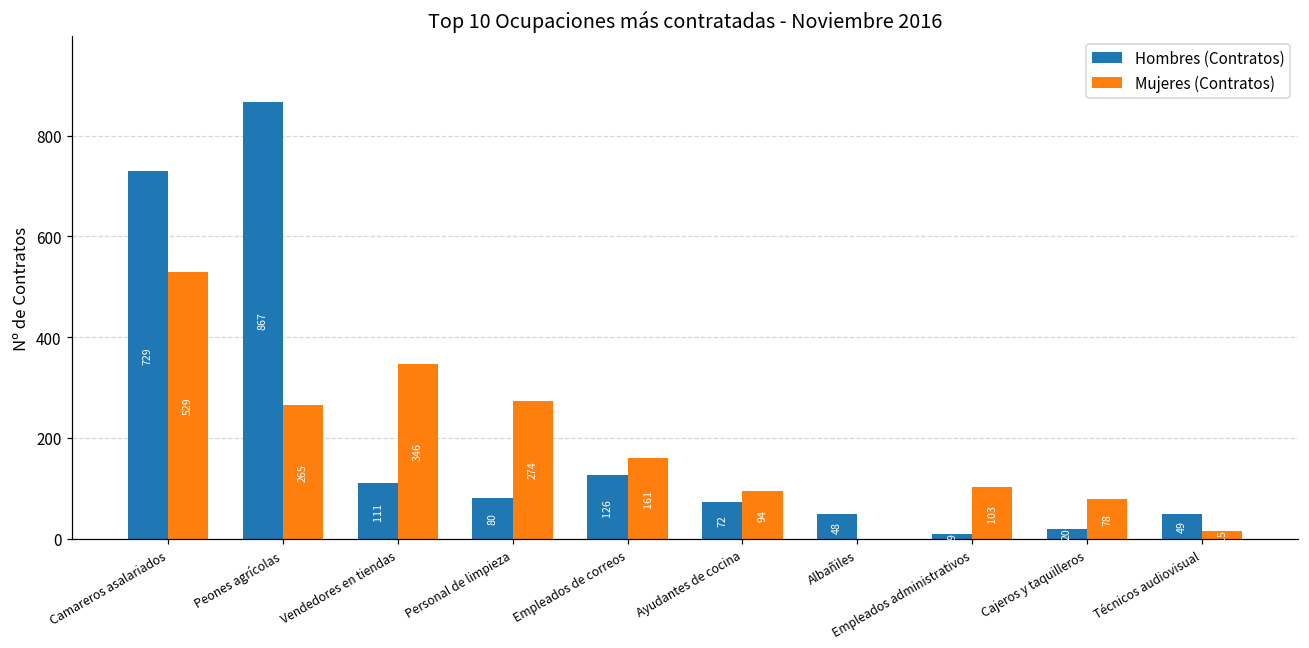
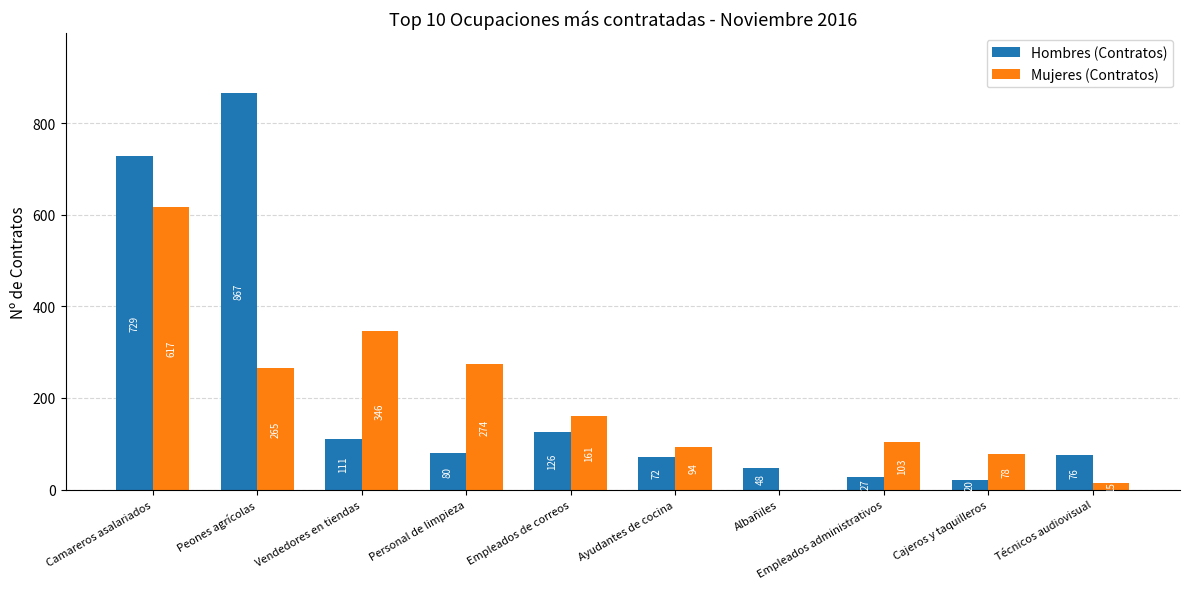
Mujeres (Contratos), Camareros asalariados: 529 -> 617
Hombres (Contratos), Empleados administrativos: 9 -> 27
Hombres (Contratos), Técnicos audiovisual: 49 -> 76
